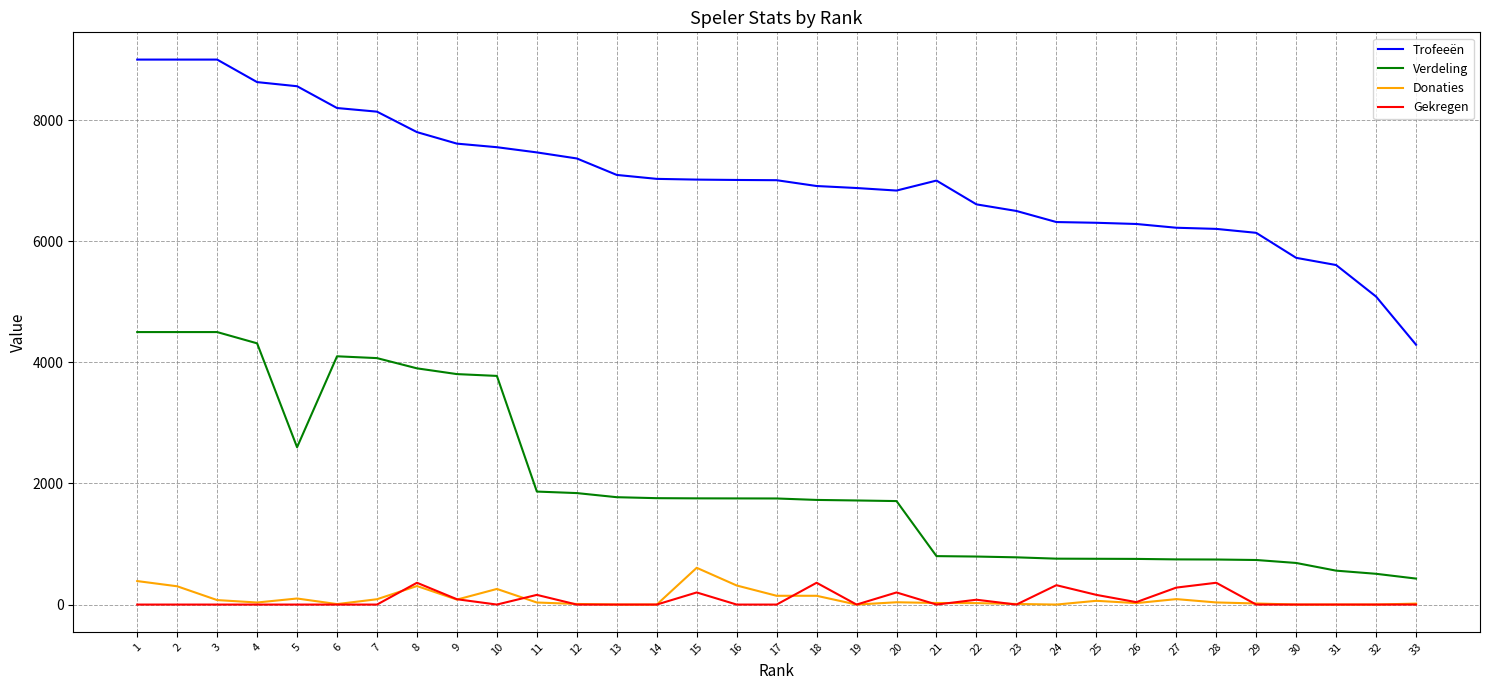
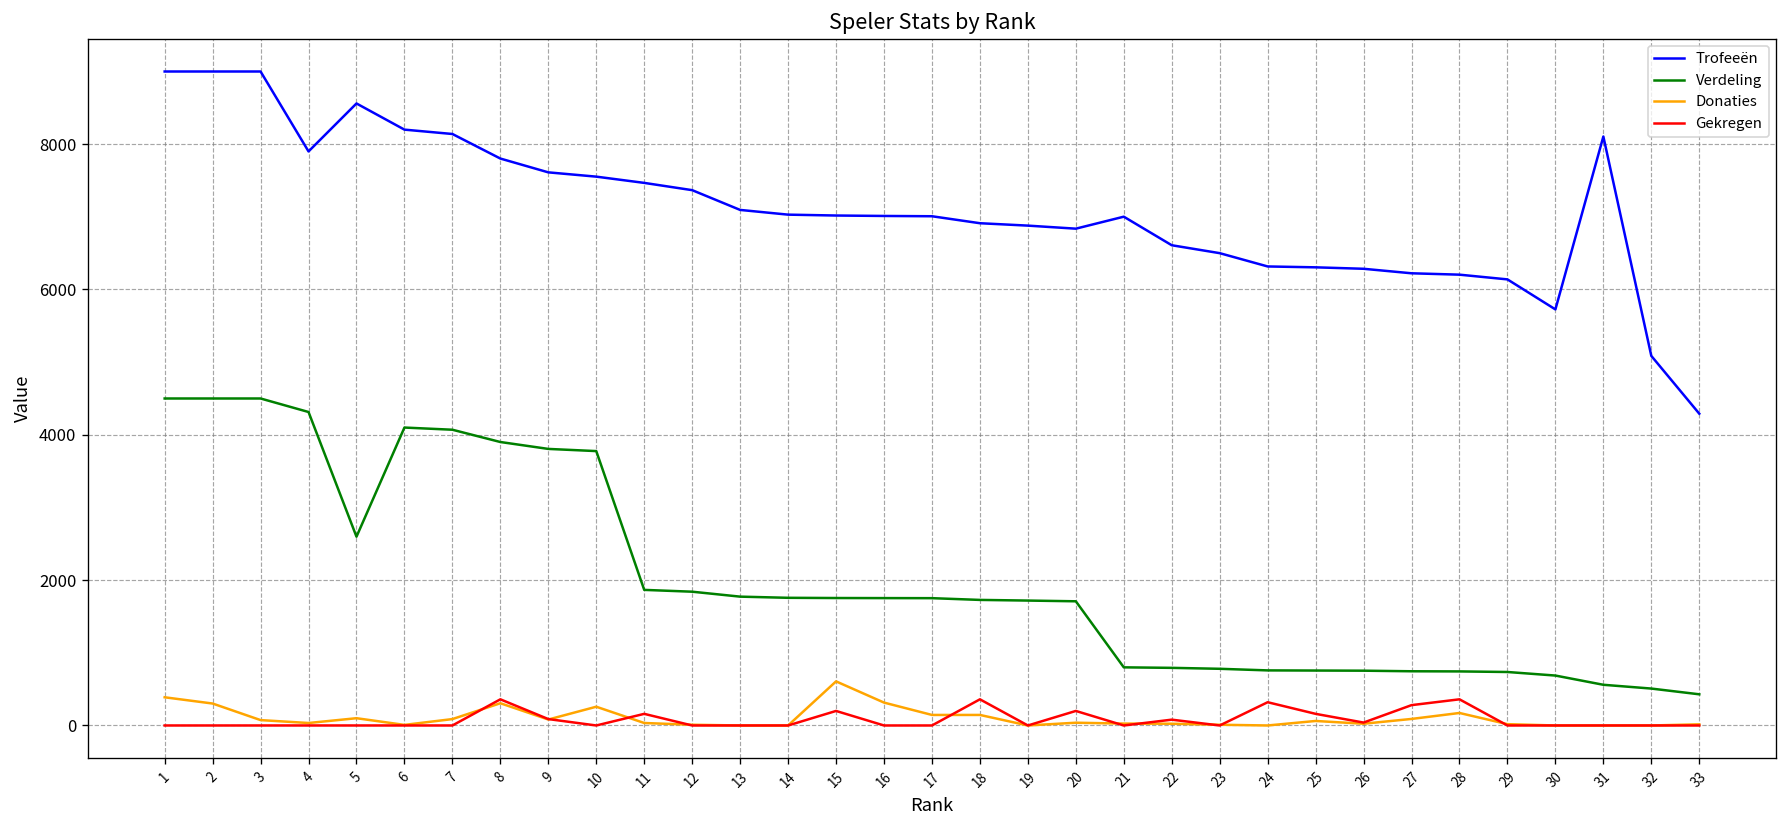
Trofeeën, 4: 8600 -> 7900
Donaties, 28: 0 -> 200
Trofeeën, 31: 5600 -> 8100
